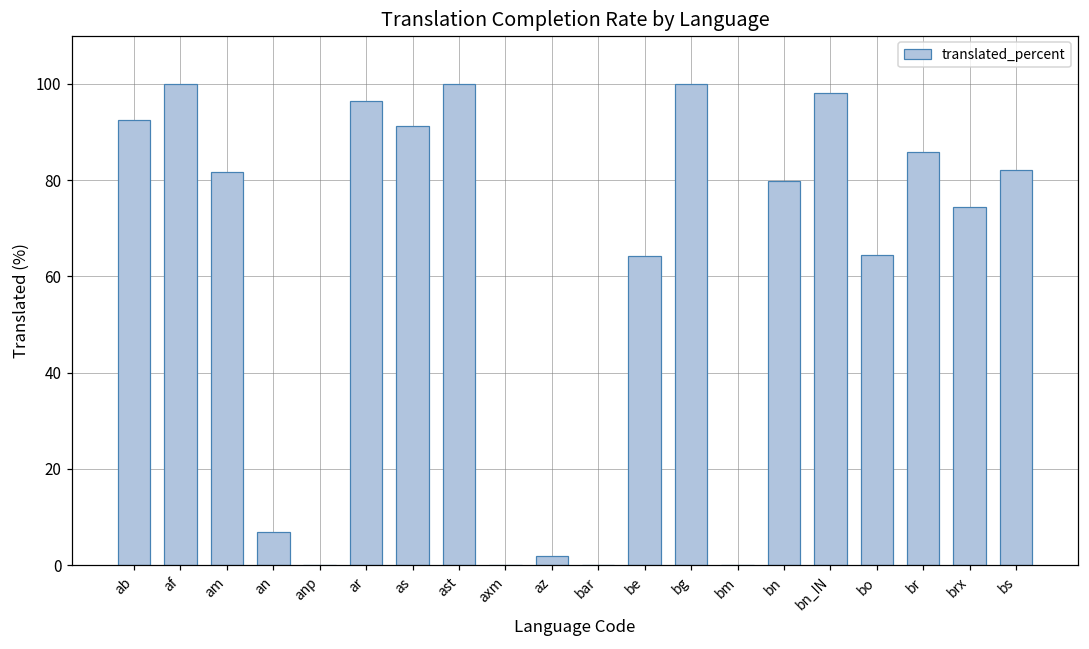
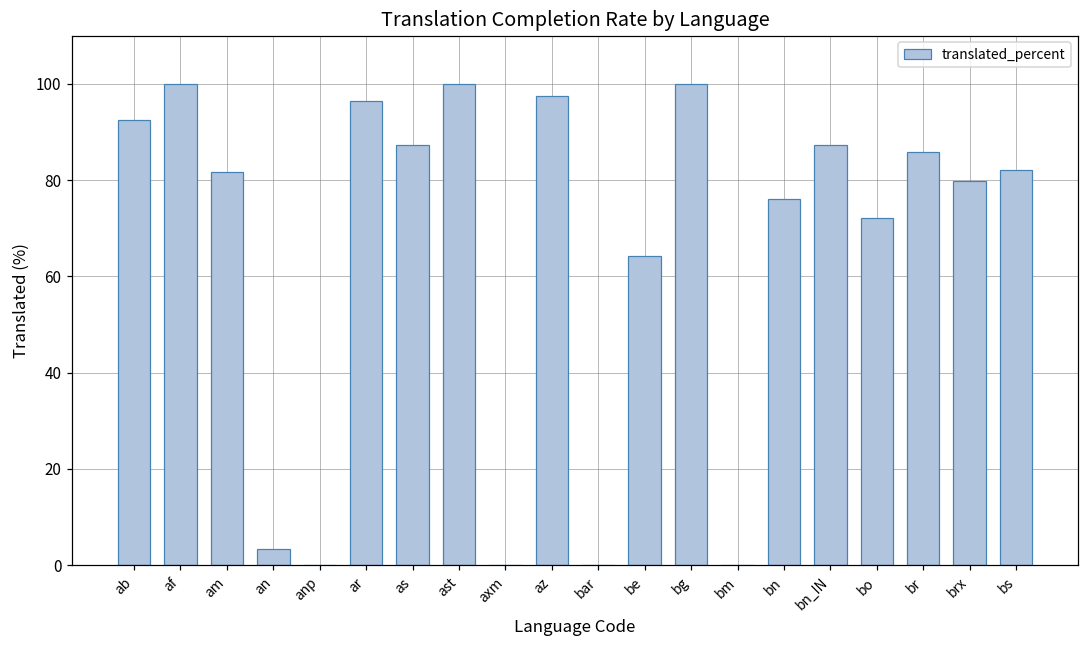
an: 7 -> 3
as: 91 -> 87
az: 2 -> 97
bn: 80 -> 76
bn_IN: 98 -> 87
bo: 64 -> 72
brx: 75 -> 80
